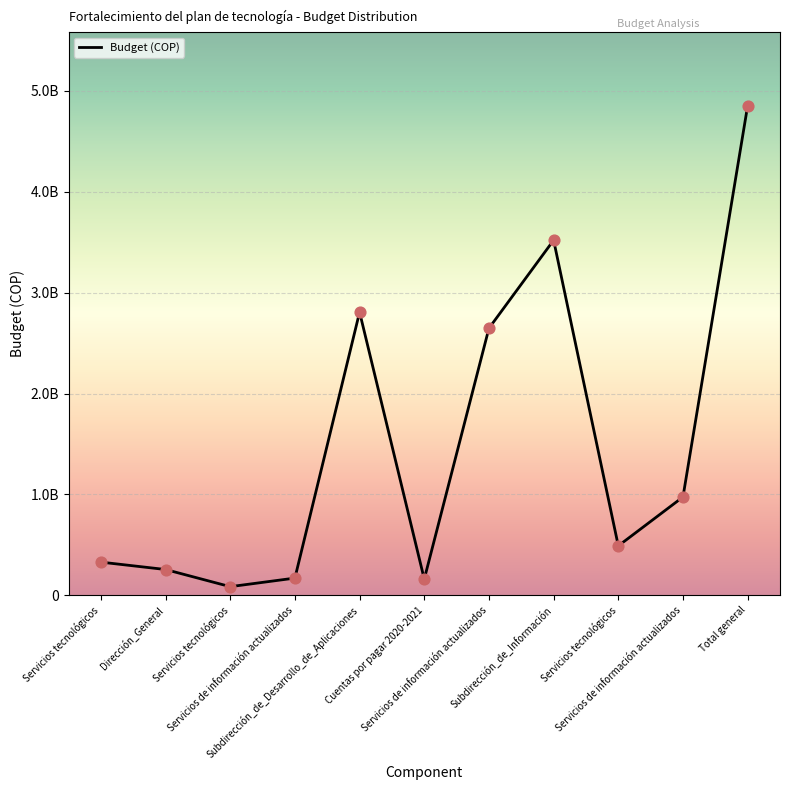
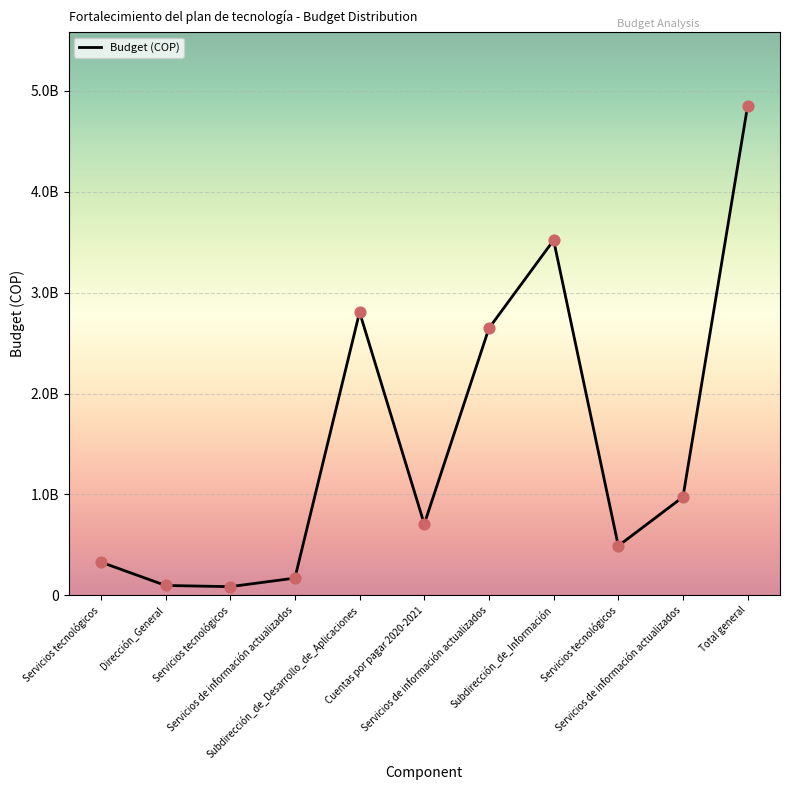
Dirección_General: 260000000 -> 100000000
Cuentas por pagar 2020-2021: 160000000 -> 710000000
